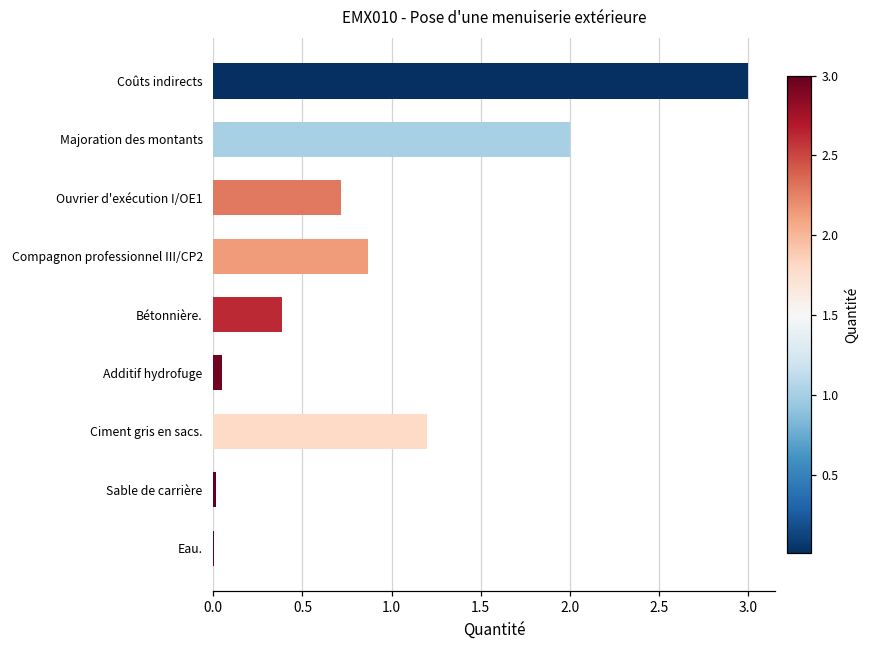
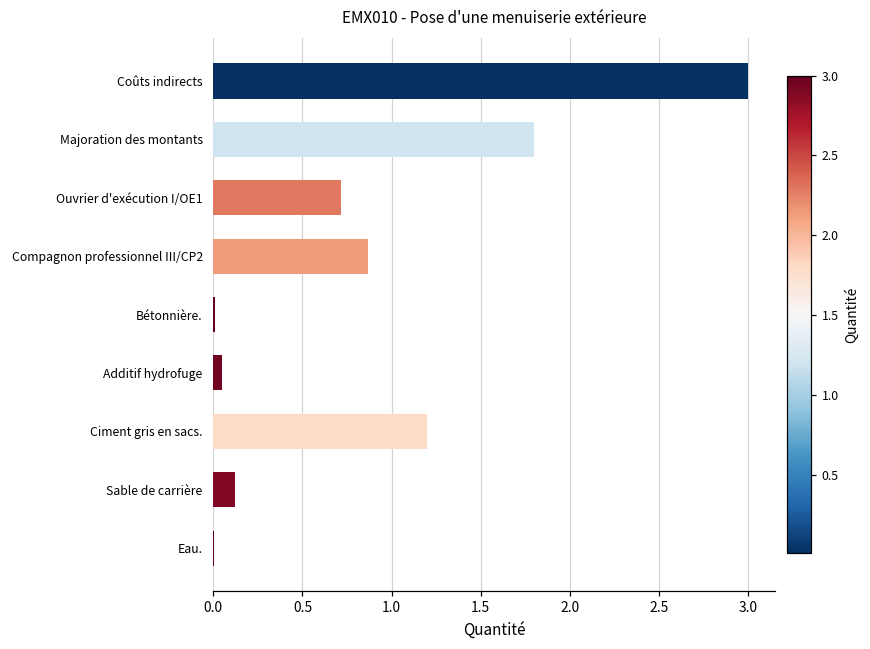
Majoration des montants: 2.0 -> 1.8
Bétonnière.: 0.39 -> 0.01
Sable de carrière: 0.02 -> 0.12
